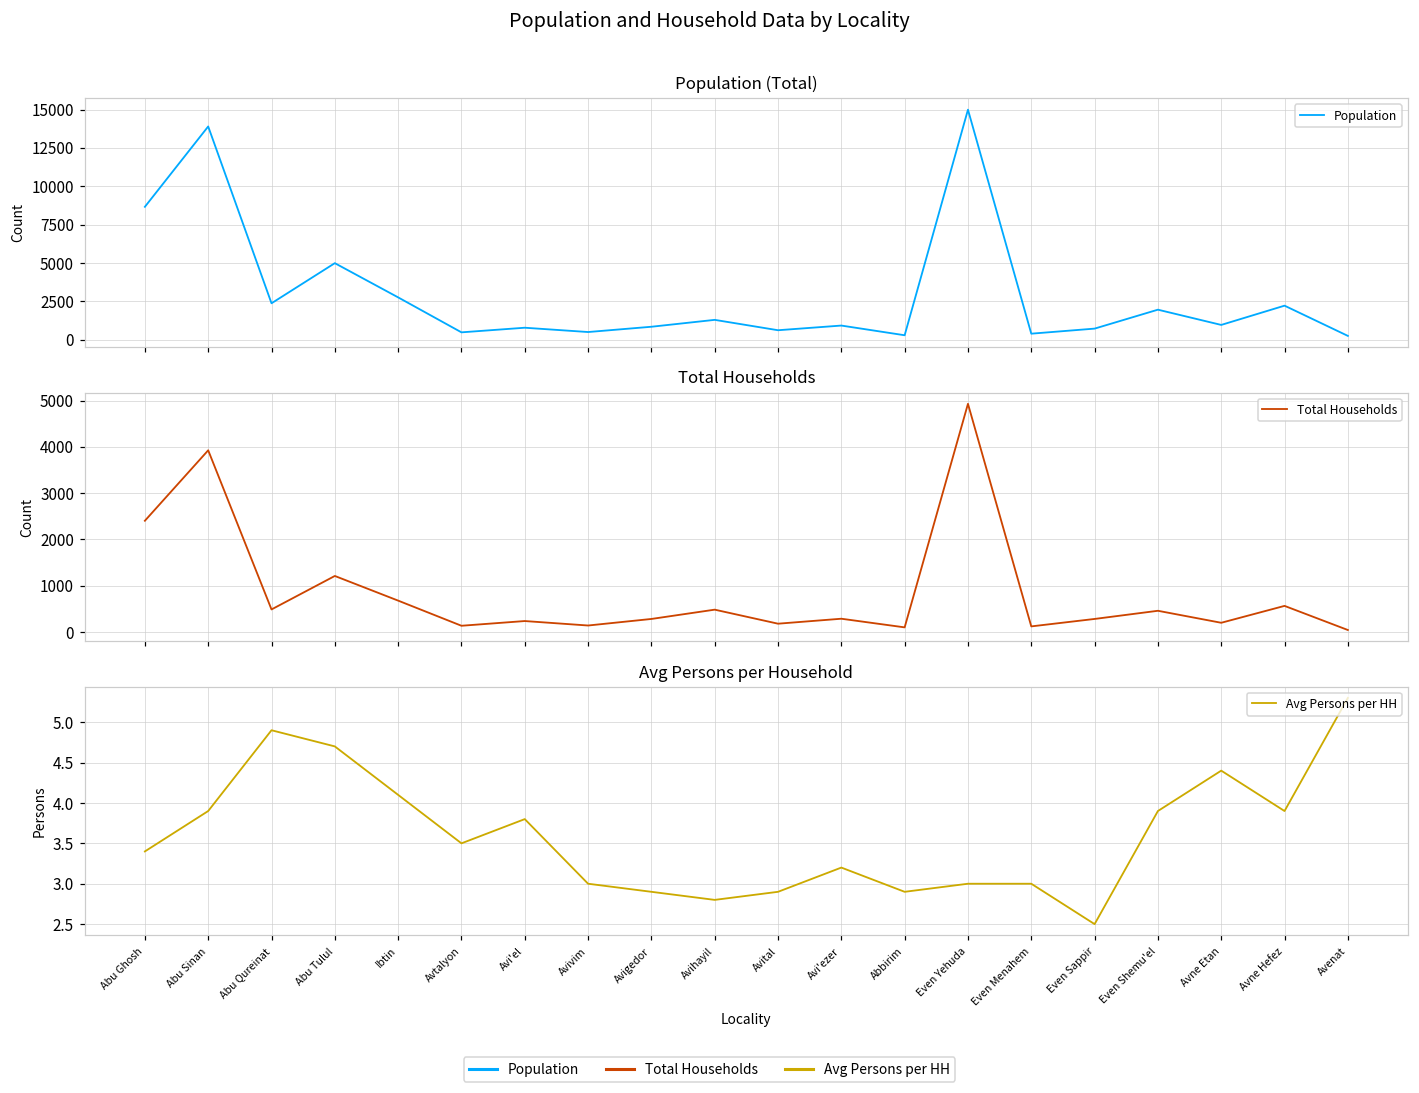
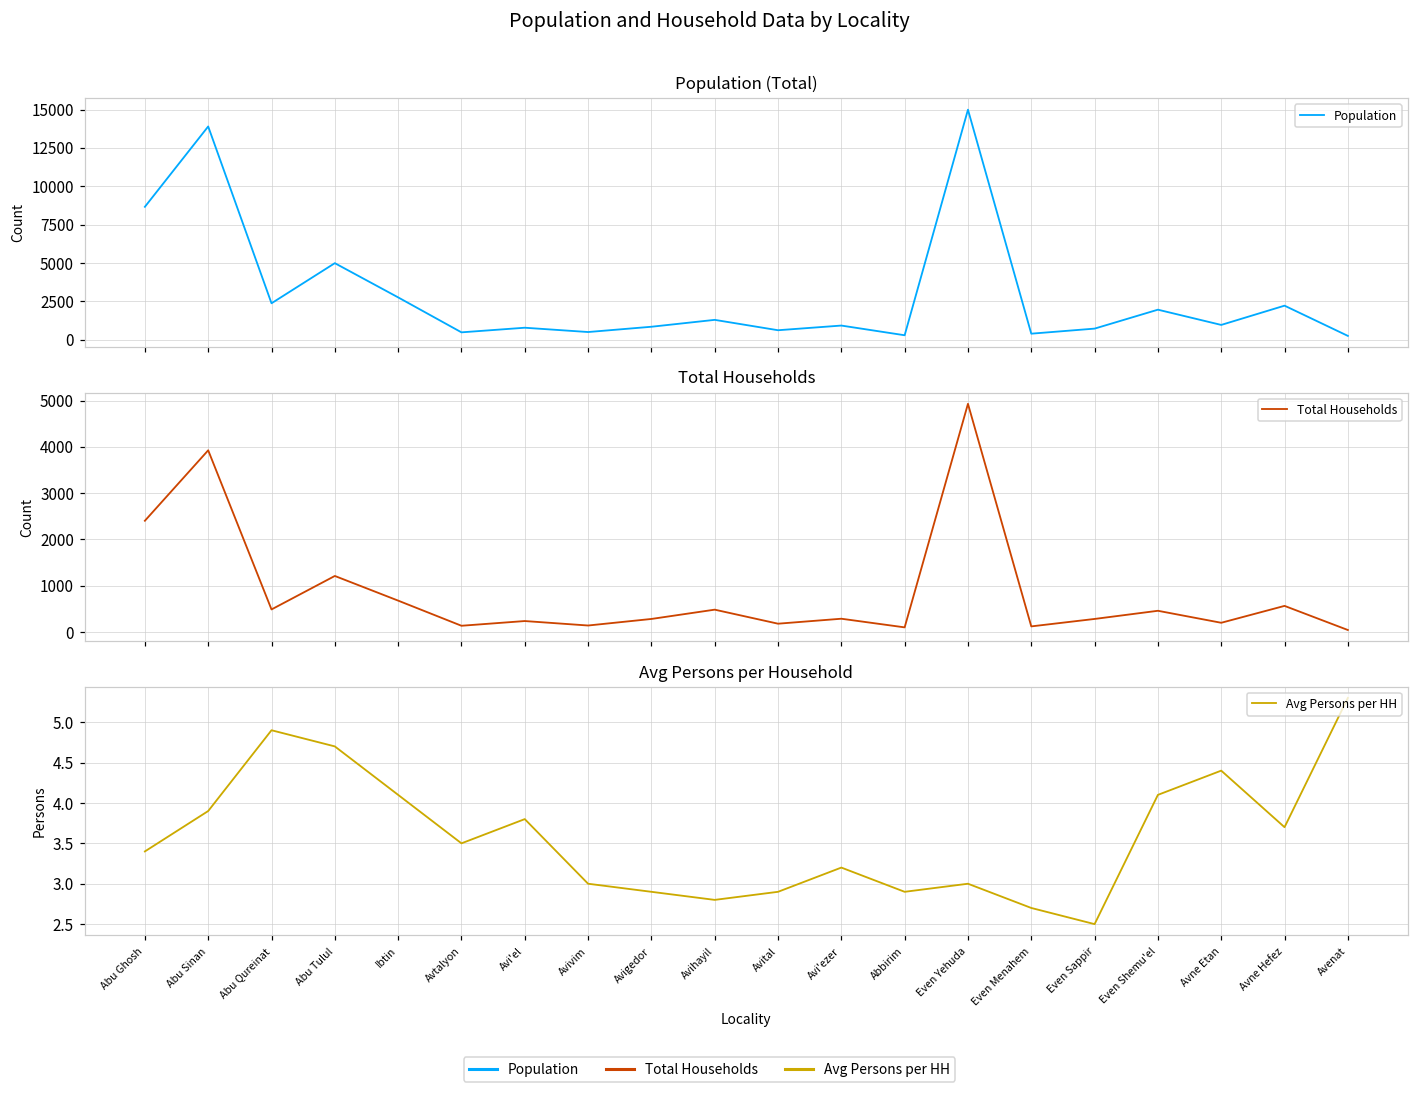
Avg Persons per Household, Even Menahem: 3.0 -> 2.7
Avg Persons per Household, Even Shemu'el: 3.9 -> 4.1
Avg Persons per Household, Avne Hefez: 3.9 -> 3.7
